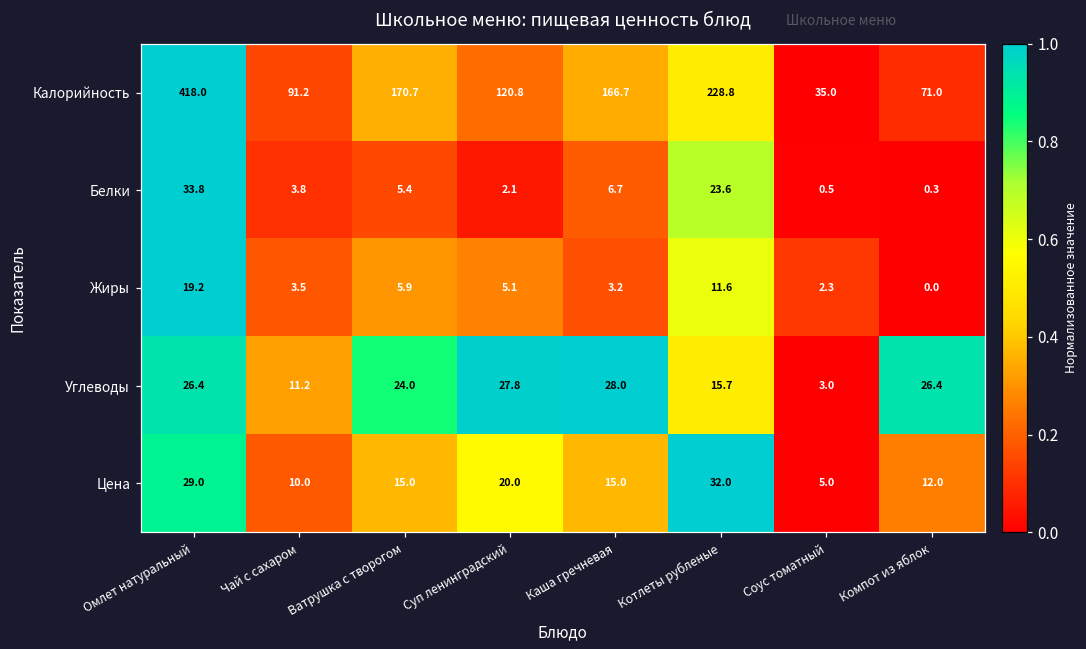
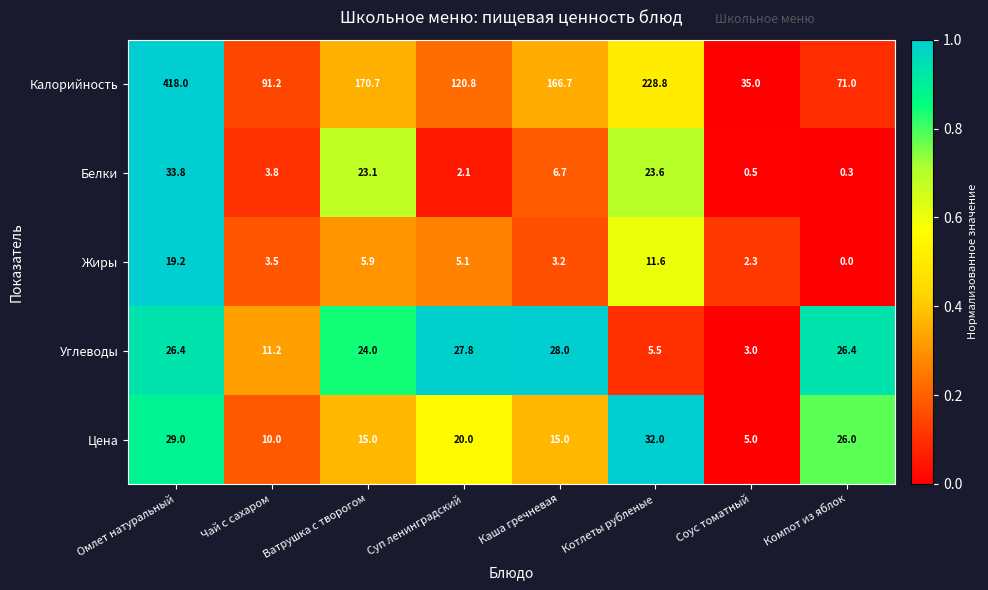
Белки, Ватрушка с творогом: 5.4 -> 23.1
Углеводы, Котлеты рубленые: 15.7 -> 5.5
Цена, Компот из яблок: 12.0 -> 26.0
